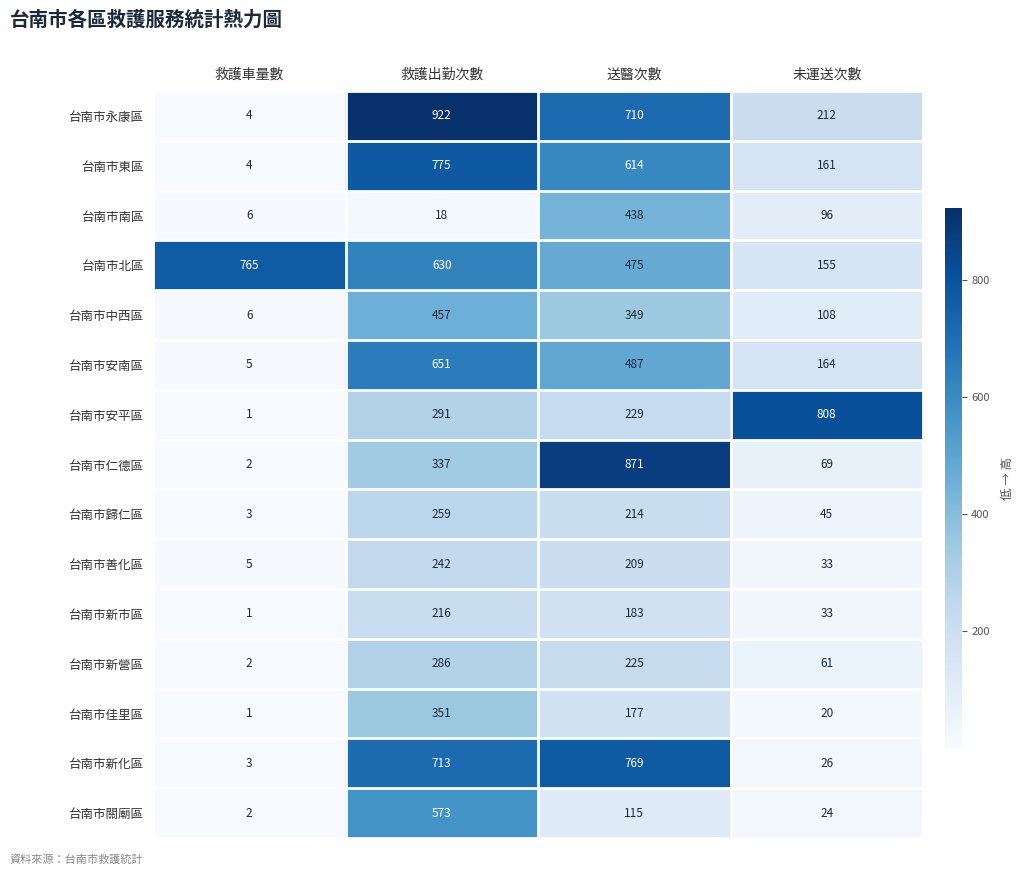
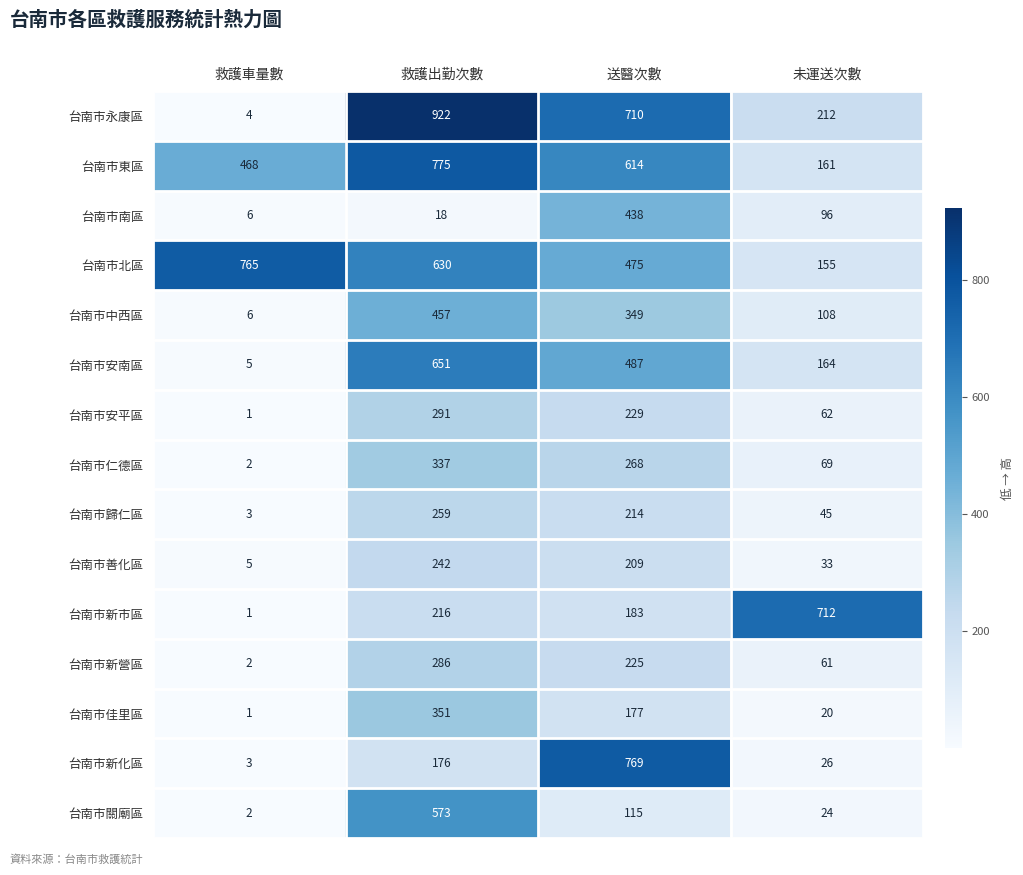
台南市東區, 救護車量數: 4 -> 468
台南市安平區, 未運送次數: 808 -> 62
台南市仁德區, 送醫次數: 871 -> 268
台南市新市區, 未運送次數: 33 -> 712
台南市新化區, 救護出勤次數: 713 -> 176
